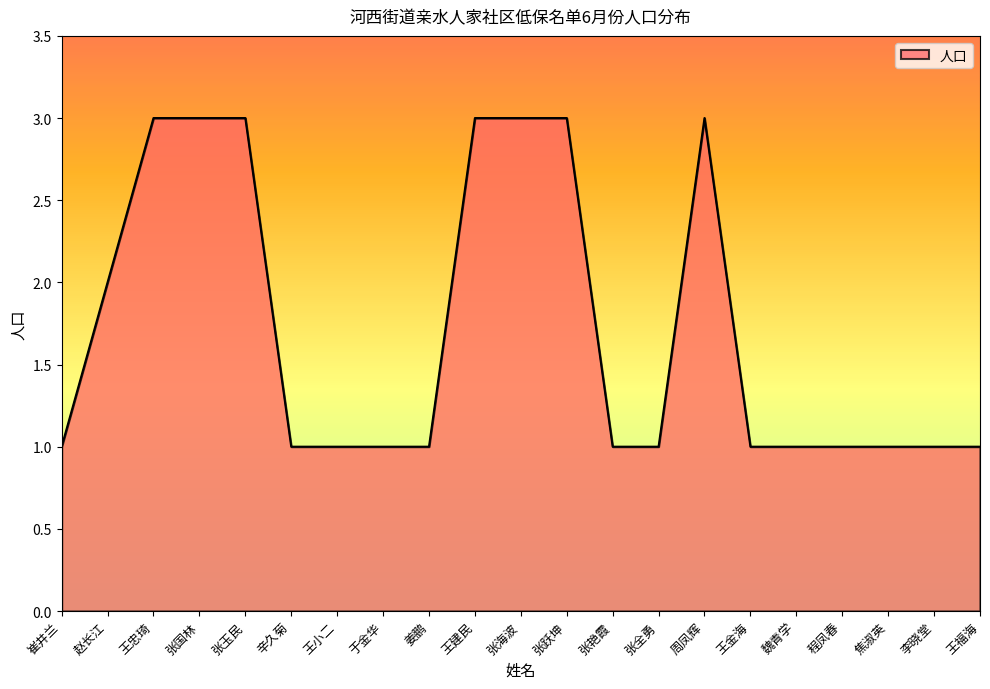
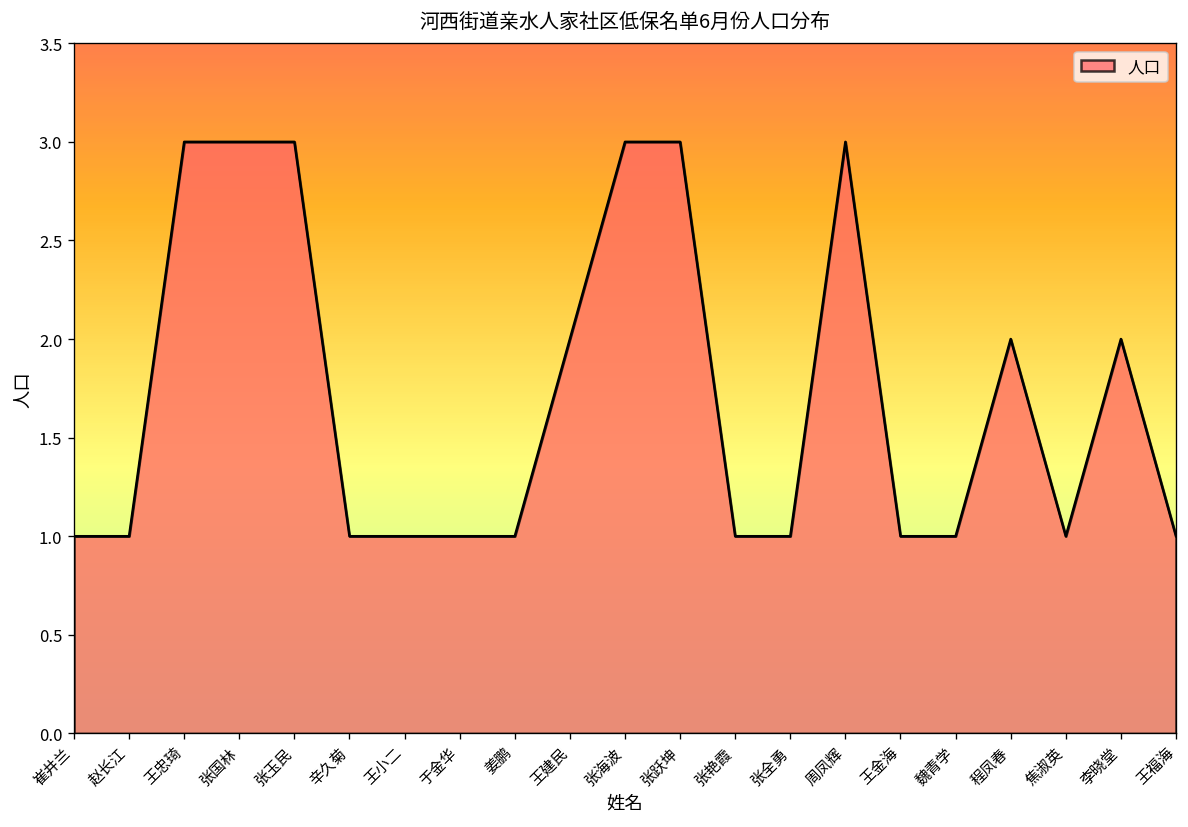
赵长江: 2 -> 1
王建民: 3 -> 2
程凤春: 1 -> 2
李晓堂: 1 -> 2
